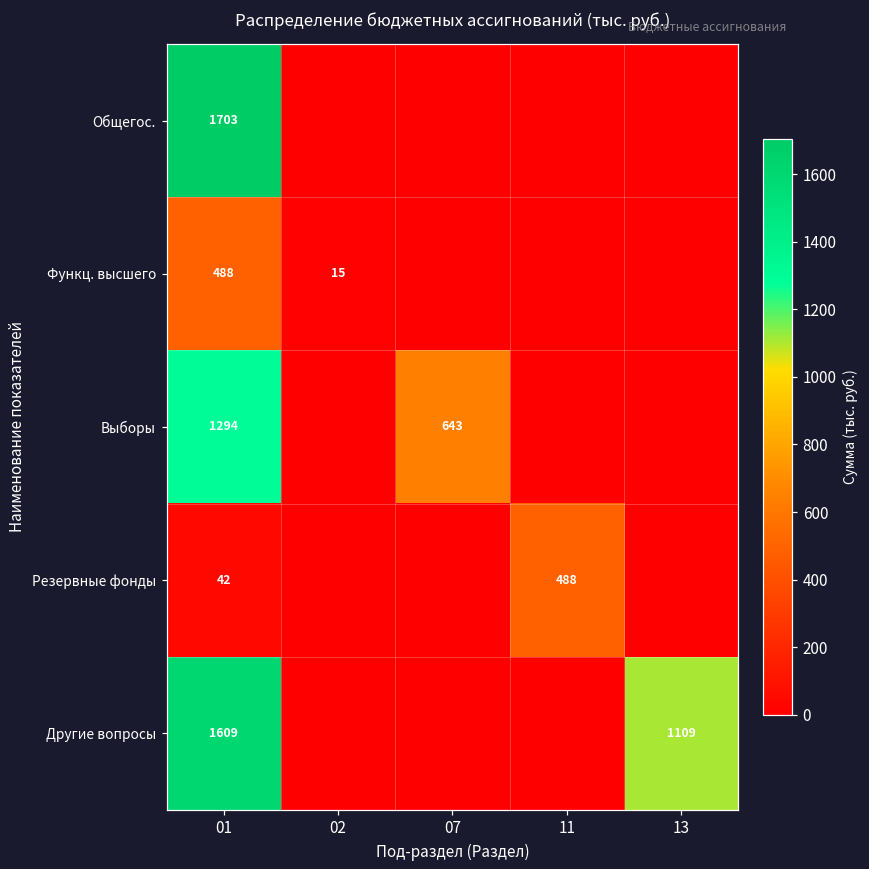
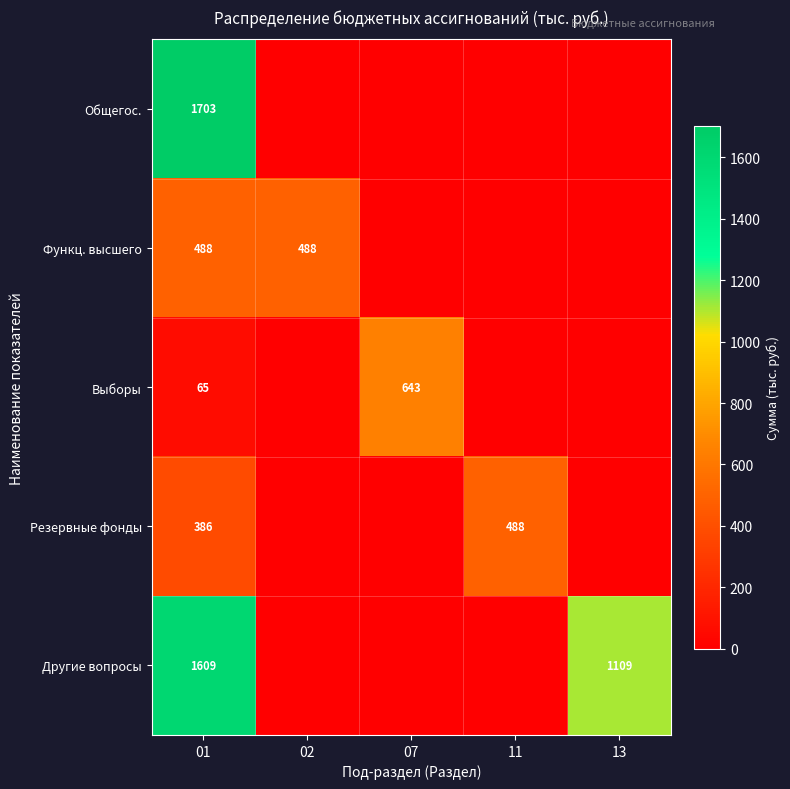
Функц. высшего, 02: 15 -> 488
Выборы, 01: 1294 -> 65
Резервные фонды, 01: 42 -> 386
